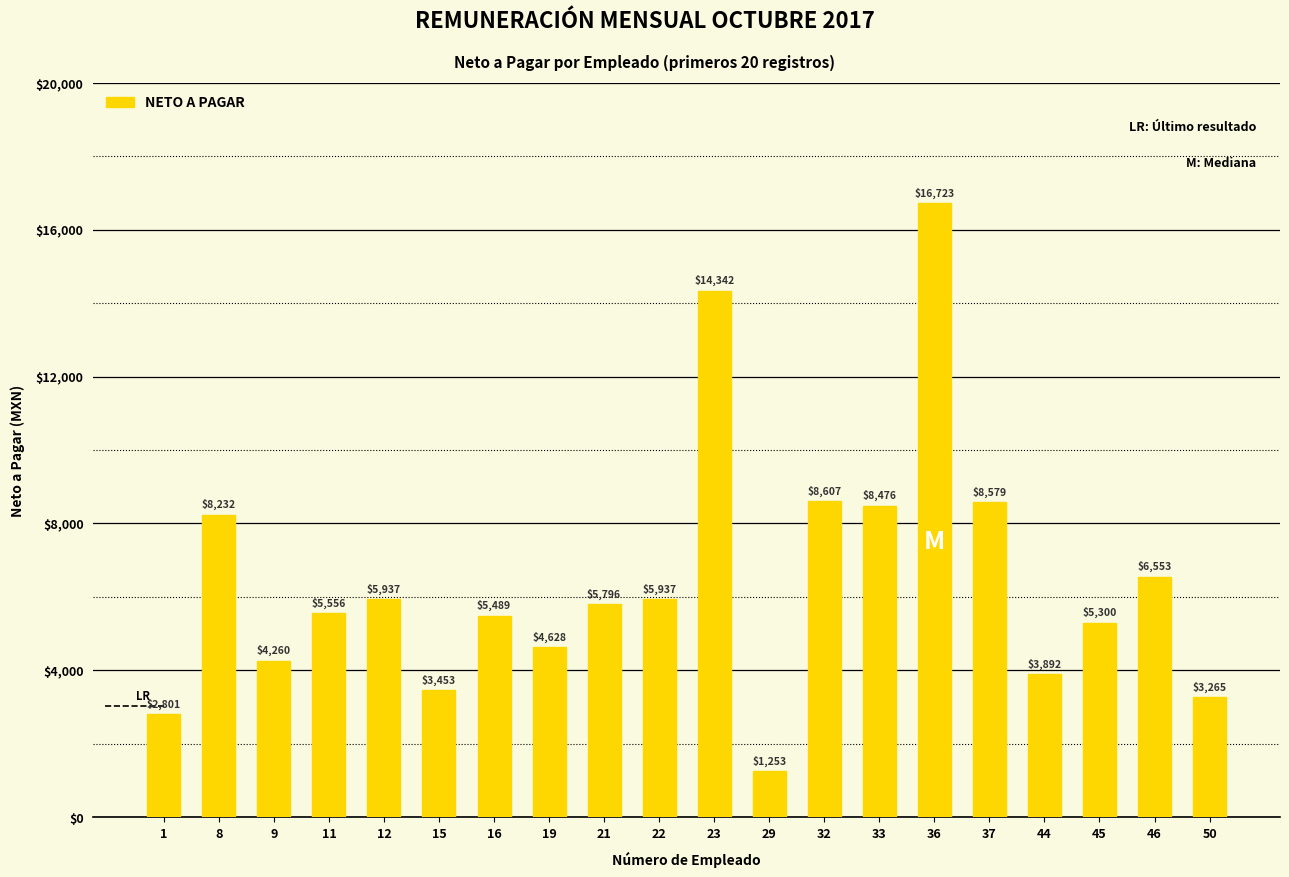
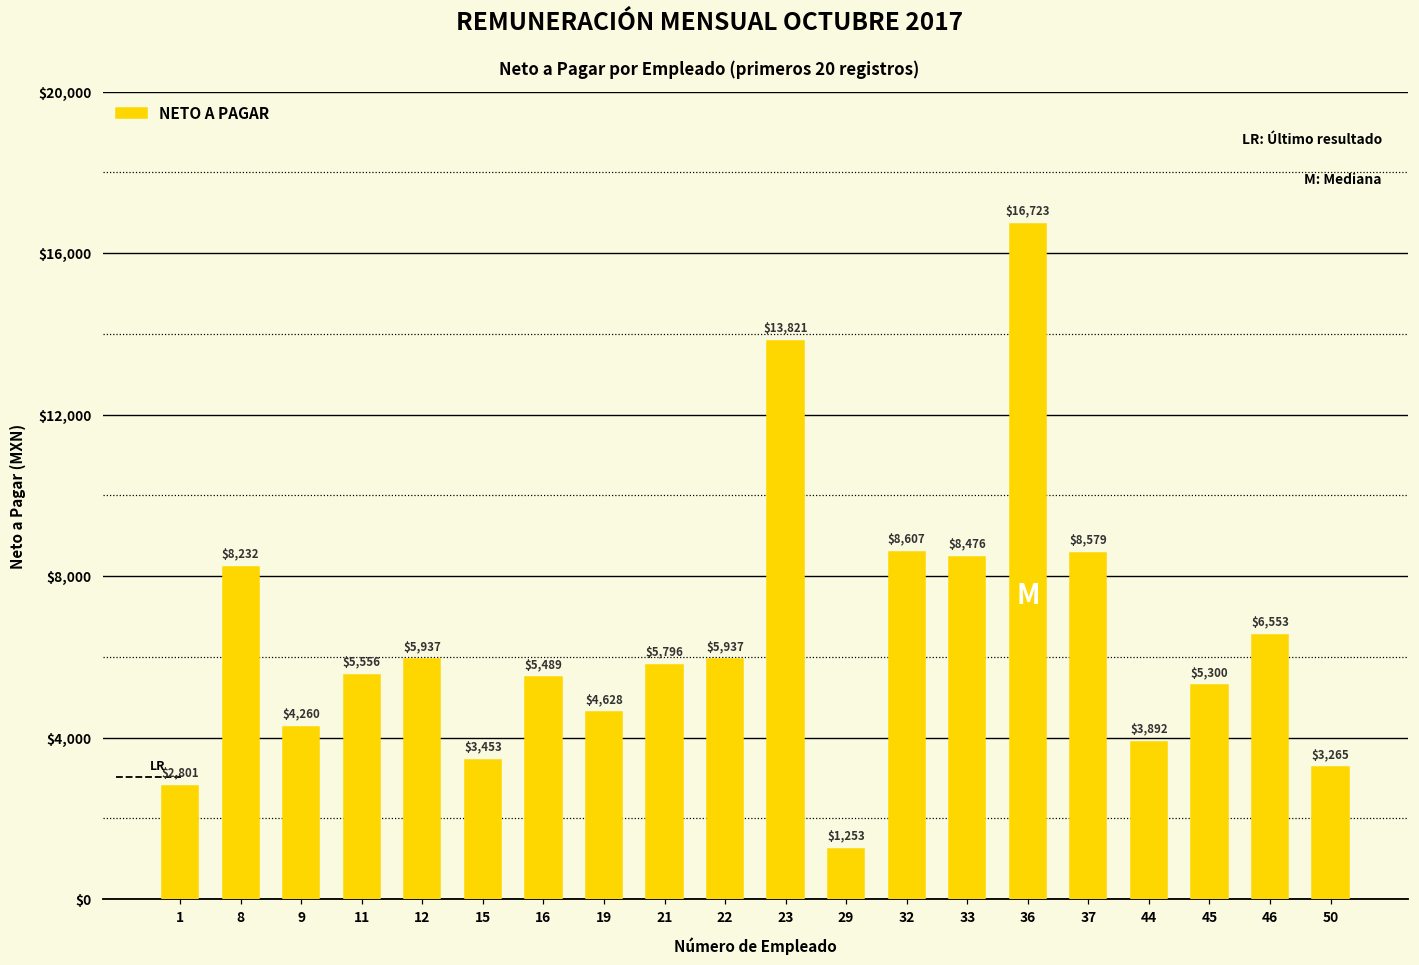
23: $14,342 -> $13,821
